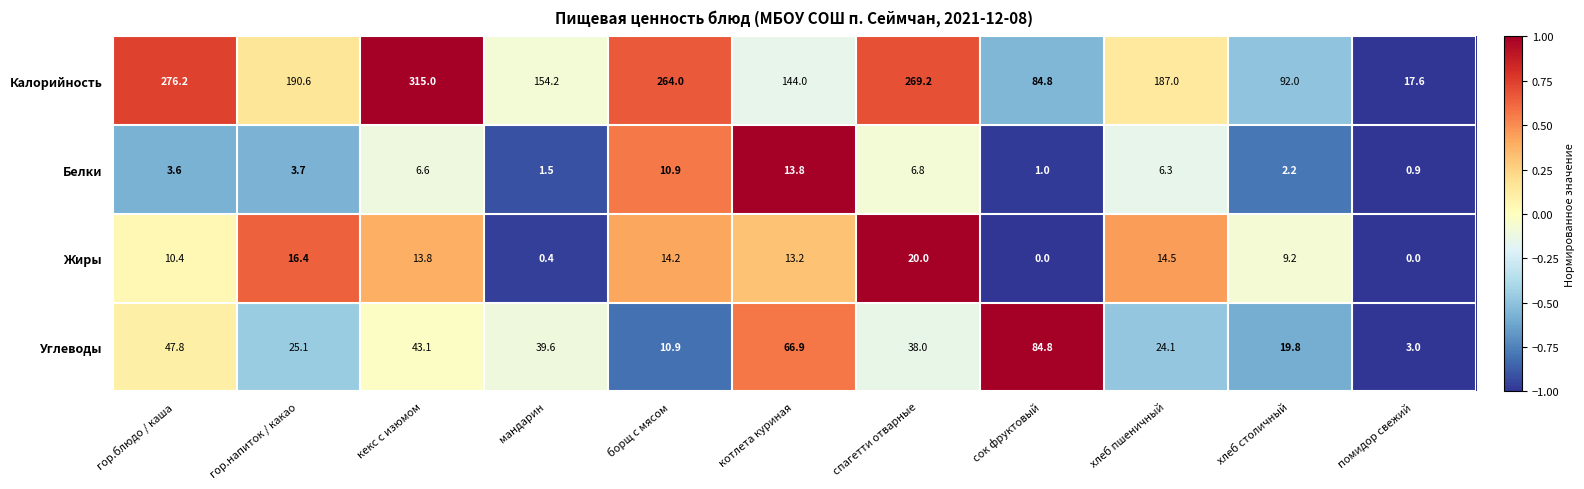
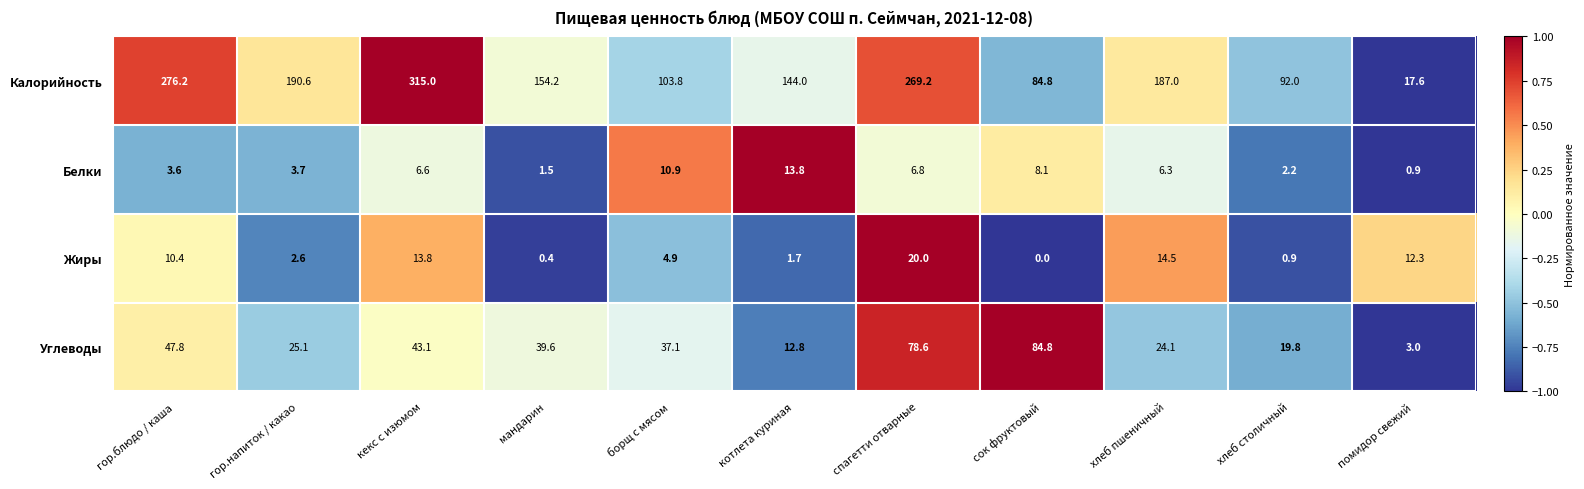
Калорийность, борщ с мясом: 264.0 -> 103.8
Белки, сок фруктовый: 1.0 -> 8.1
Жиры, гор.напиток / какао: 16.4 -> 2.6
Жиры, борщ с мясом: 14.2 -> 4.9
Жиры, котлета куриная: 13.2 -> 1.7
Жиры, хлеб столичный: 9.2 -> 0.9
Жиры, помидор свежий: 0.0 -> 12.3
Углеводы, борщ с мясом: 10.9 -> 37.1
Углеводы, котлета куриная: 66.9 -> 12.8
Углеводы, спагетти отварные: 38.0 -> 78.6
